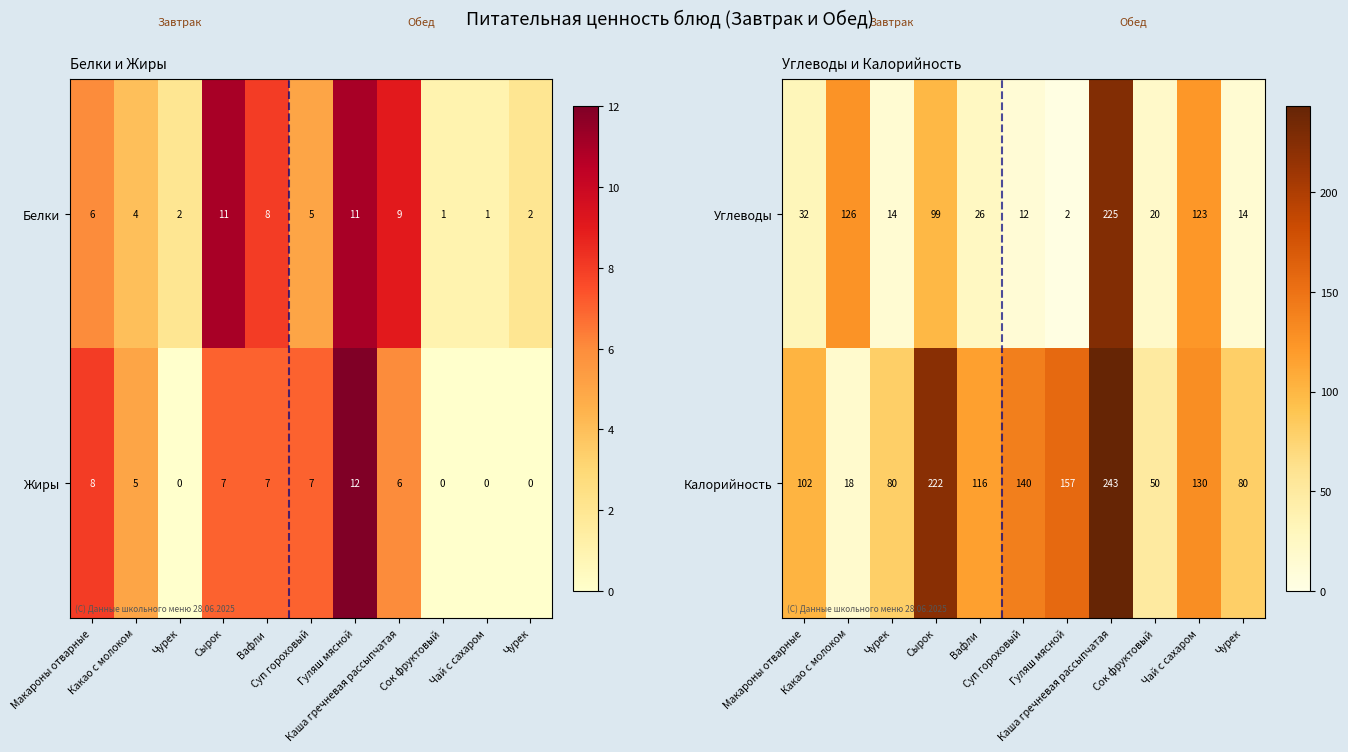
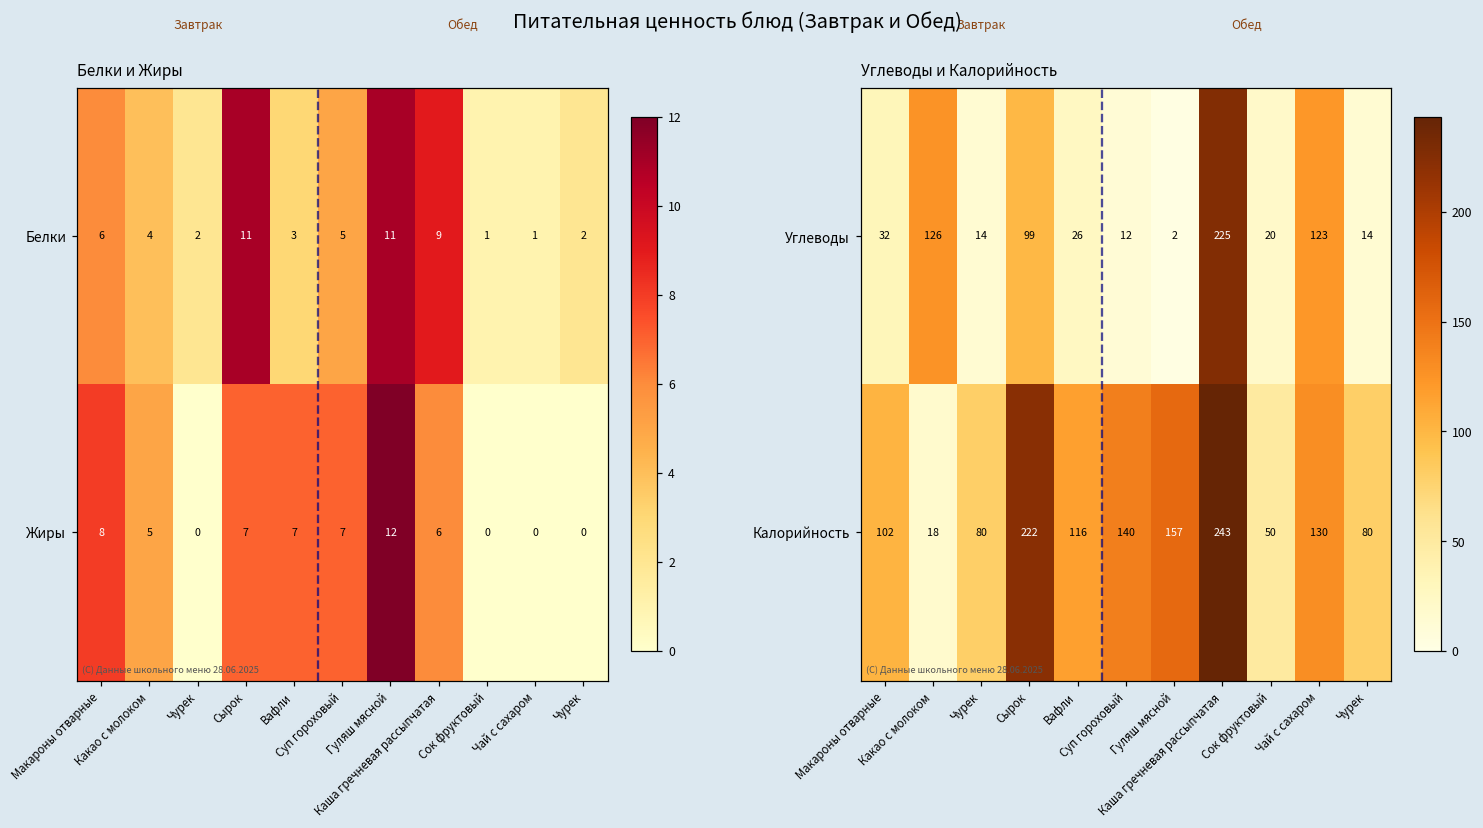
Белки и Жиры, Белки, Вафли: 8 -> 3
